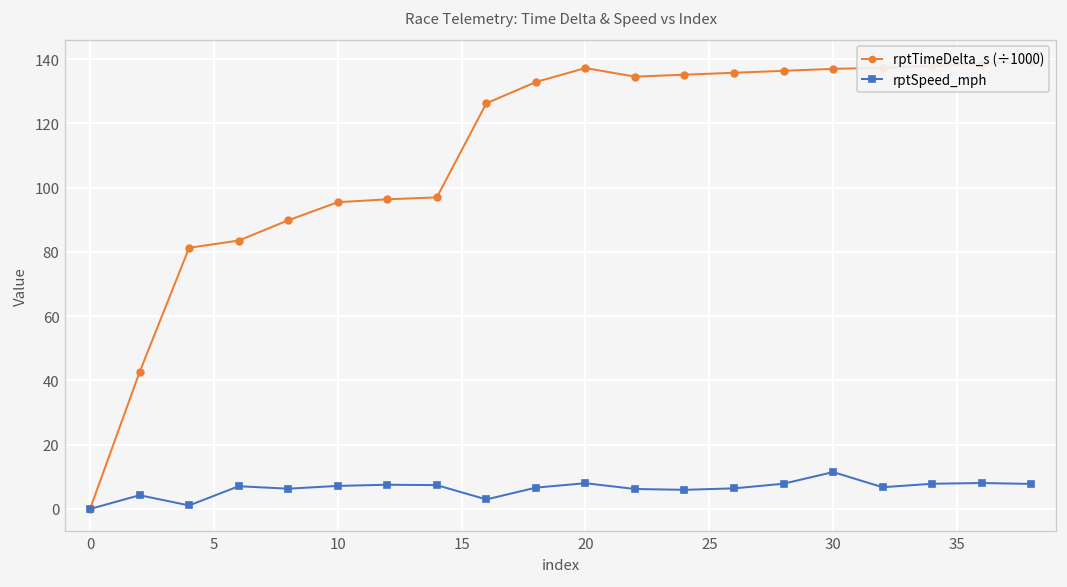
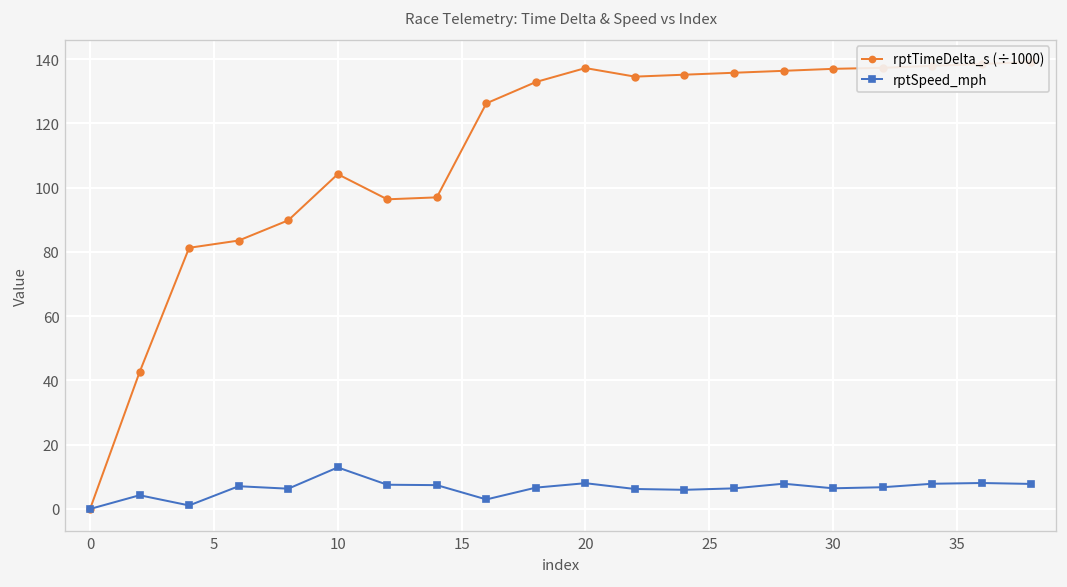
rptTimeDelta_s (÷1000), 10: 95 -> 104
rptSpeed_mph, 10: 7 -> 13
rptSpeed_mph, 30: 11 -> 6
